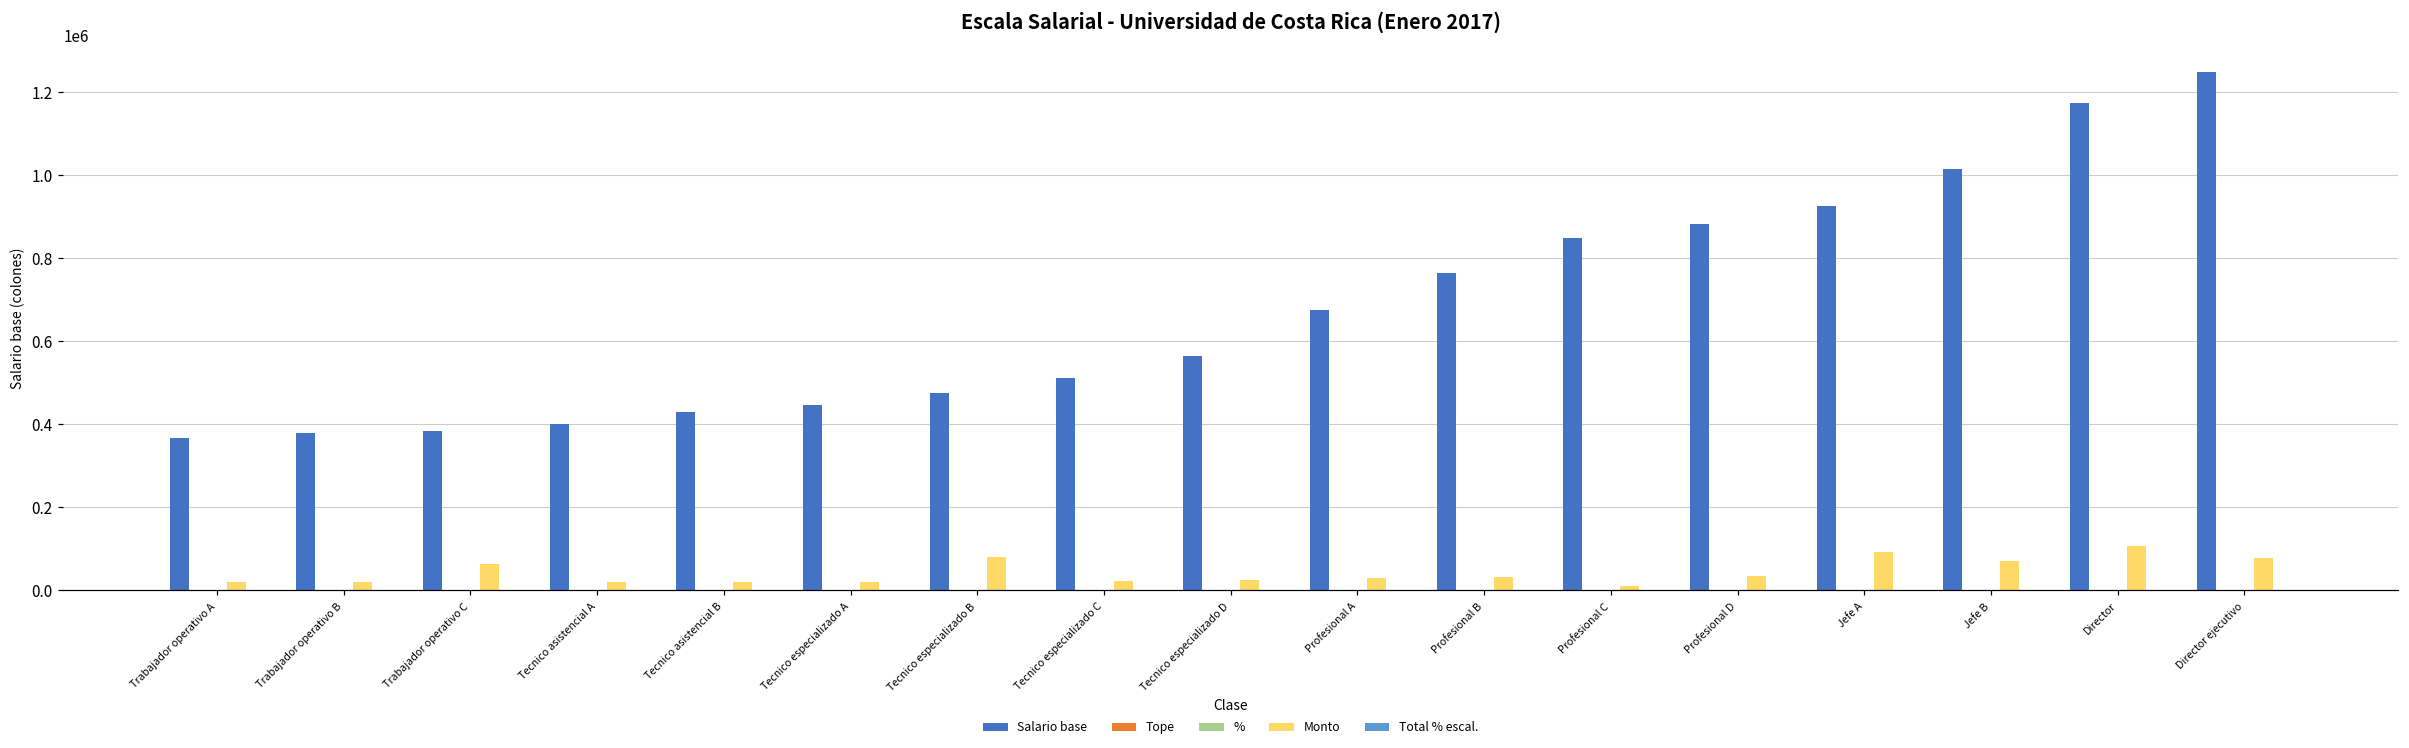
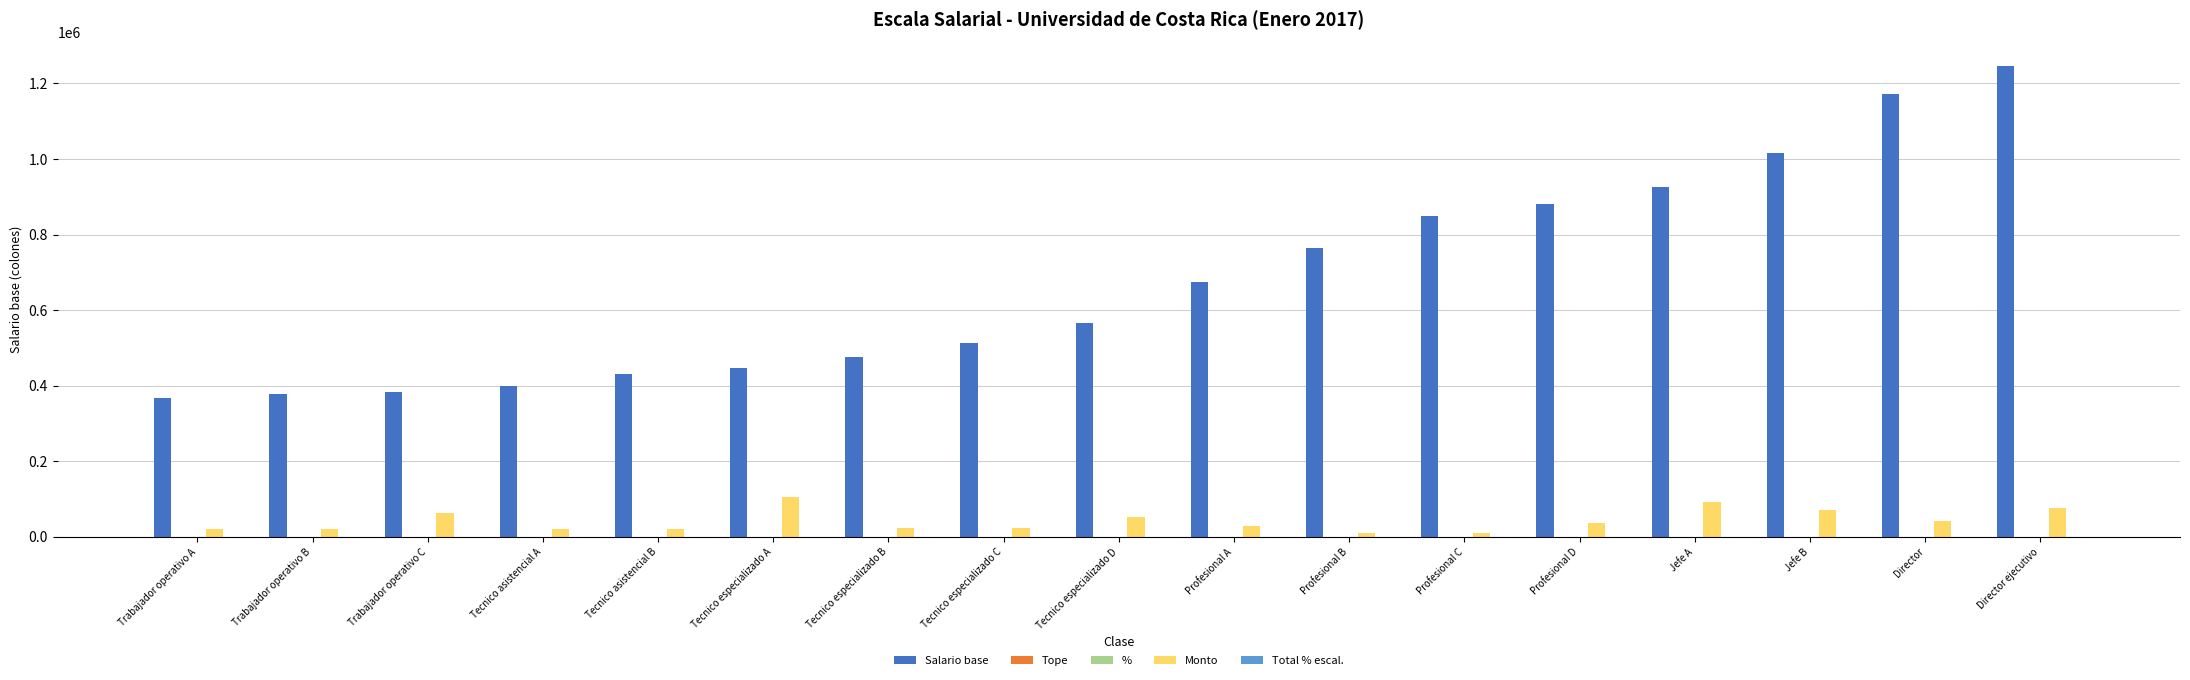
Monto, Tecnico especializado A: 20000 -> 110000
Monto, Tecnico especializado B: 80000 -> 20000
Monto, Tecnico especializado D: 30000 -> 50000
Monto, Profesional B: 30000 -> 10000
Monto, Director: 110000 -> 40000
